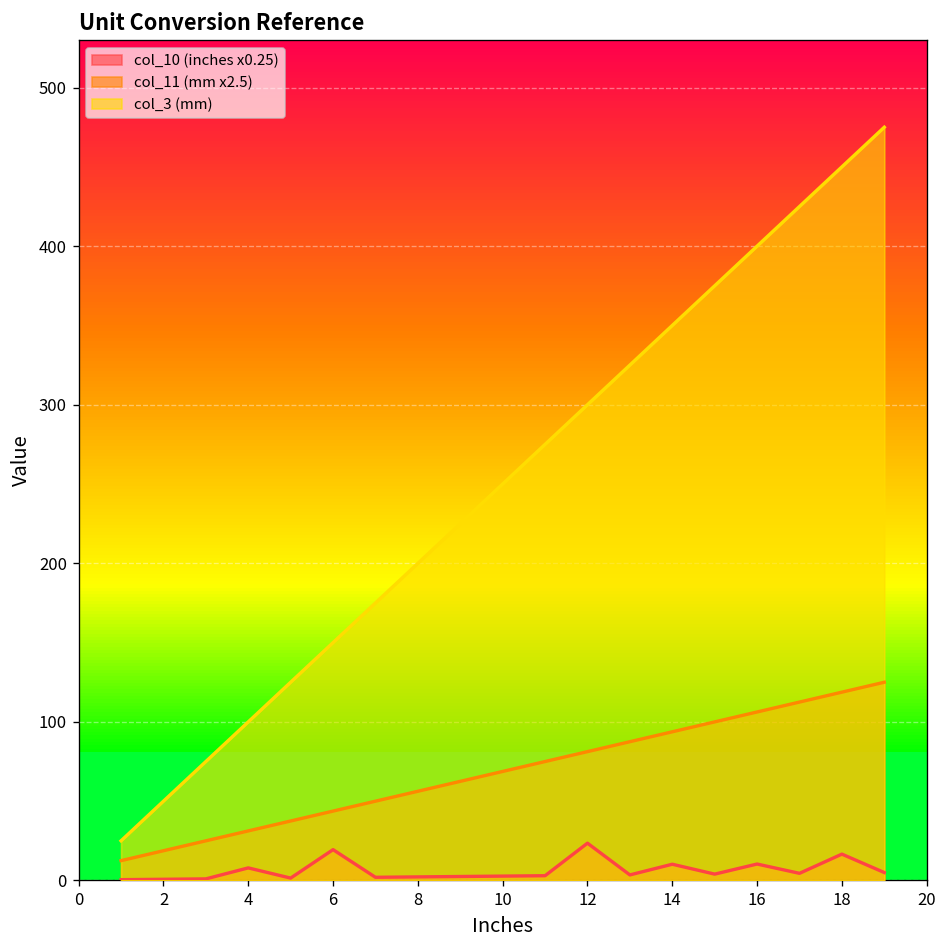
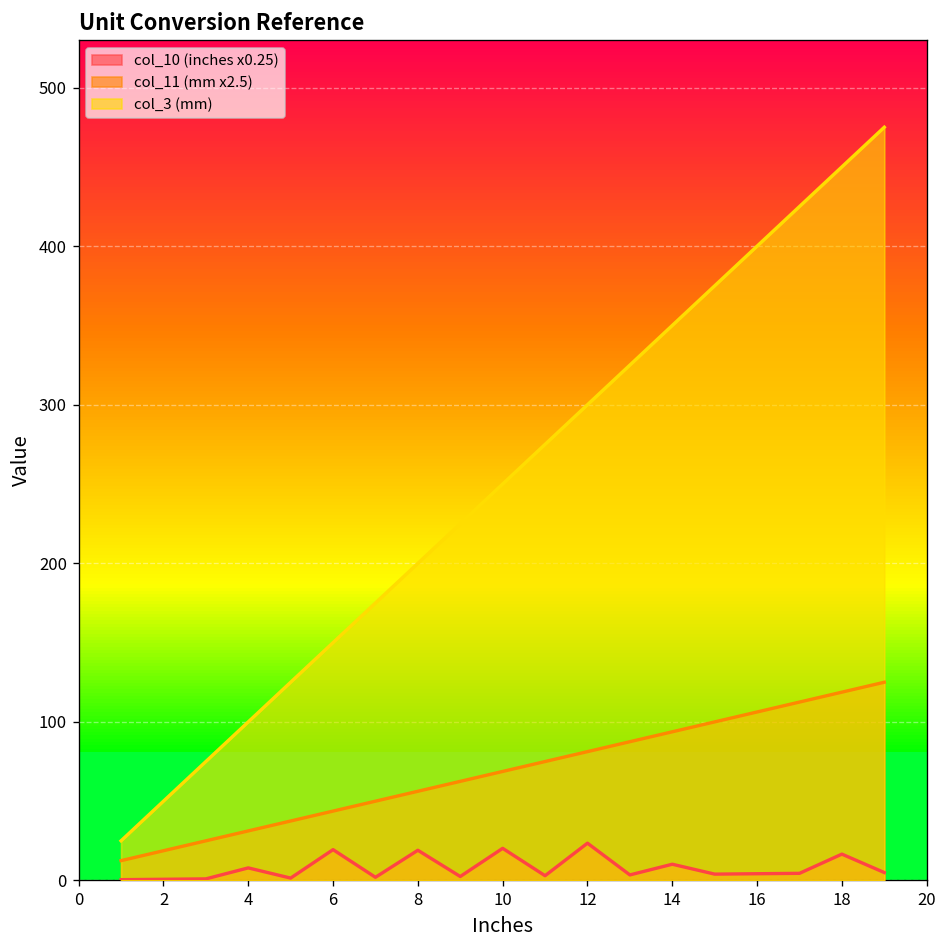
col_10 (inches x0.25), 8: 2 -> 19
col_10 (inches x0.25), 10: 3 -> 20
col_10 (inches x0.25), 16: 10 -> 4
